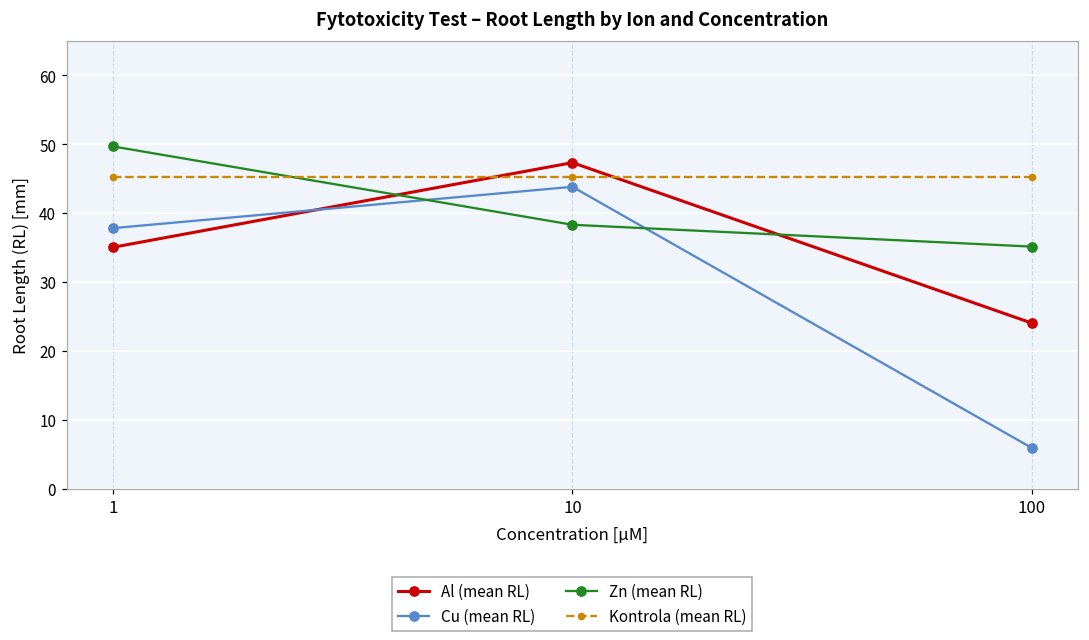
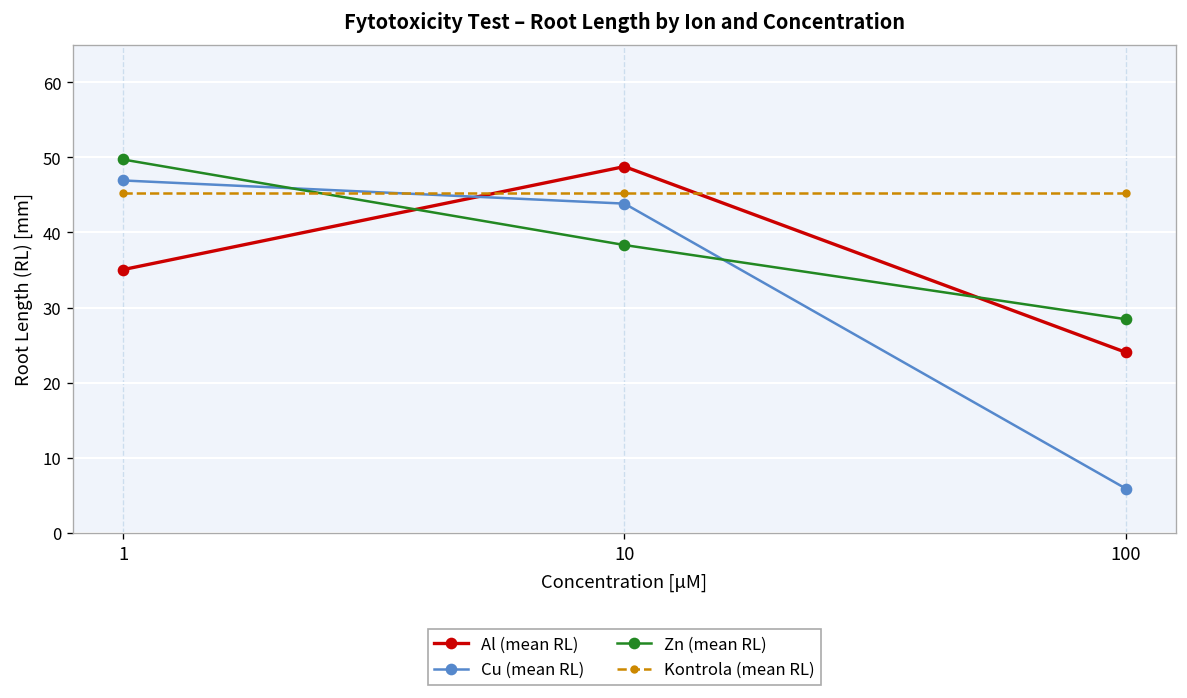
Cu (mean RL), 1: 38 -> 47
Al (mean RL), 10: 47 -> 49
Zn (mean RL), 100: 35 -> 28
